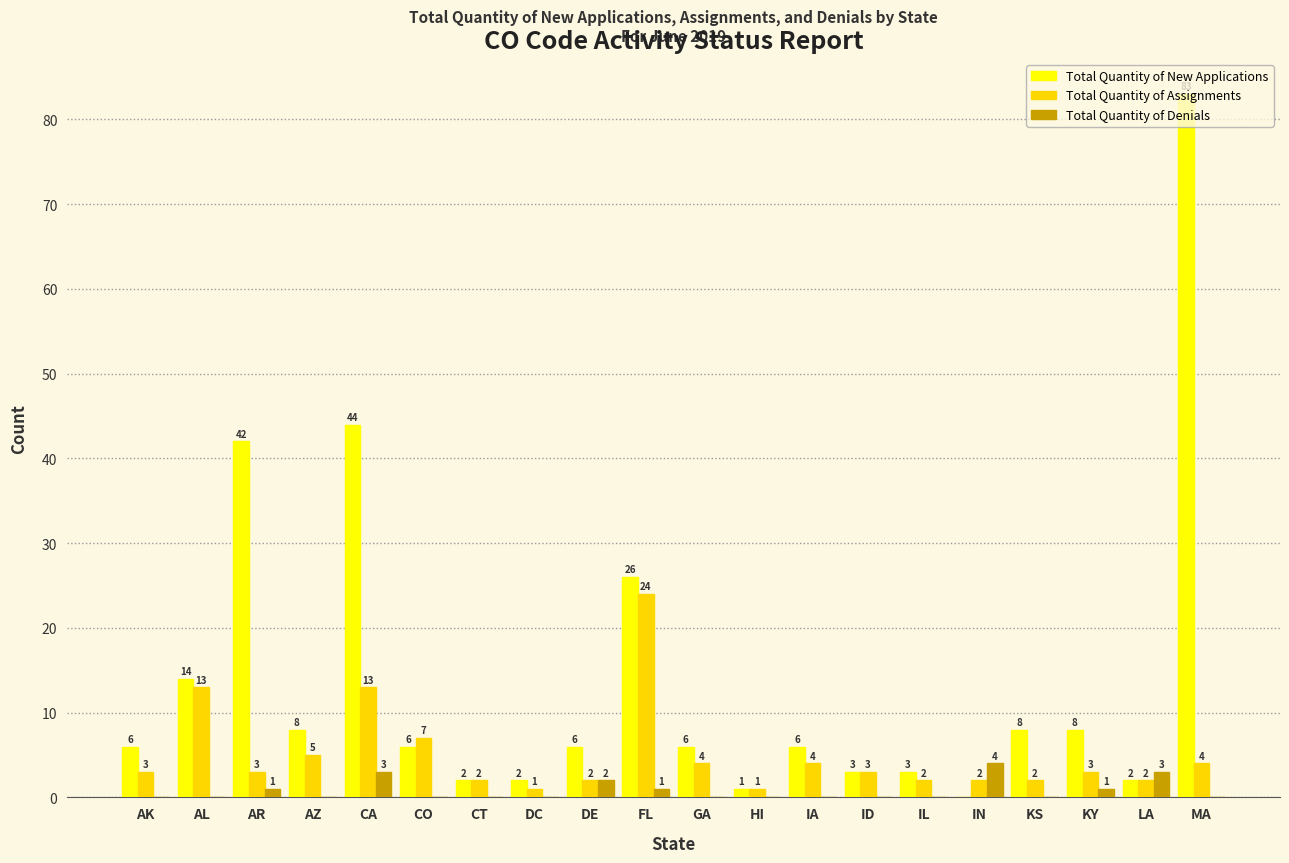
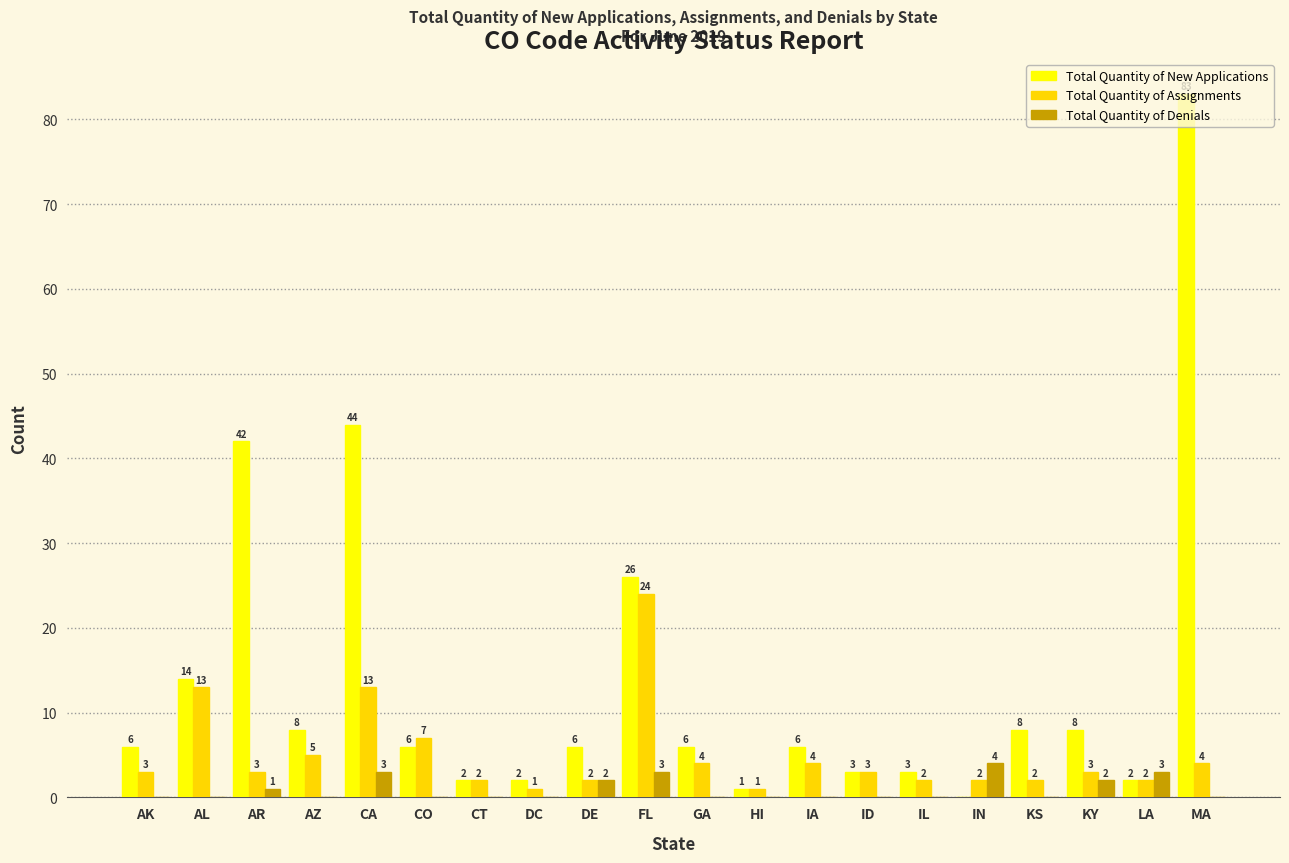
Total Quantity of Denials, FL: 1 -> 3
Total Quantity of Denials, KY: 1 -> 2
